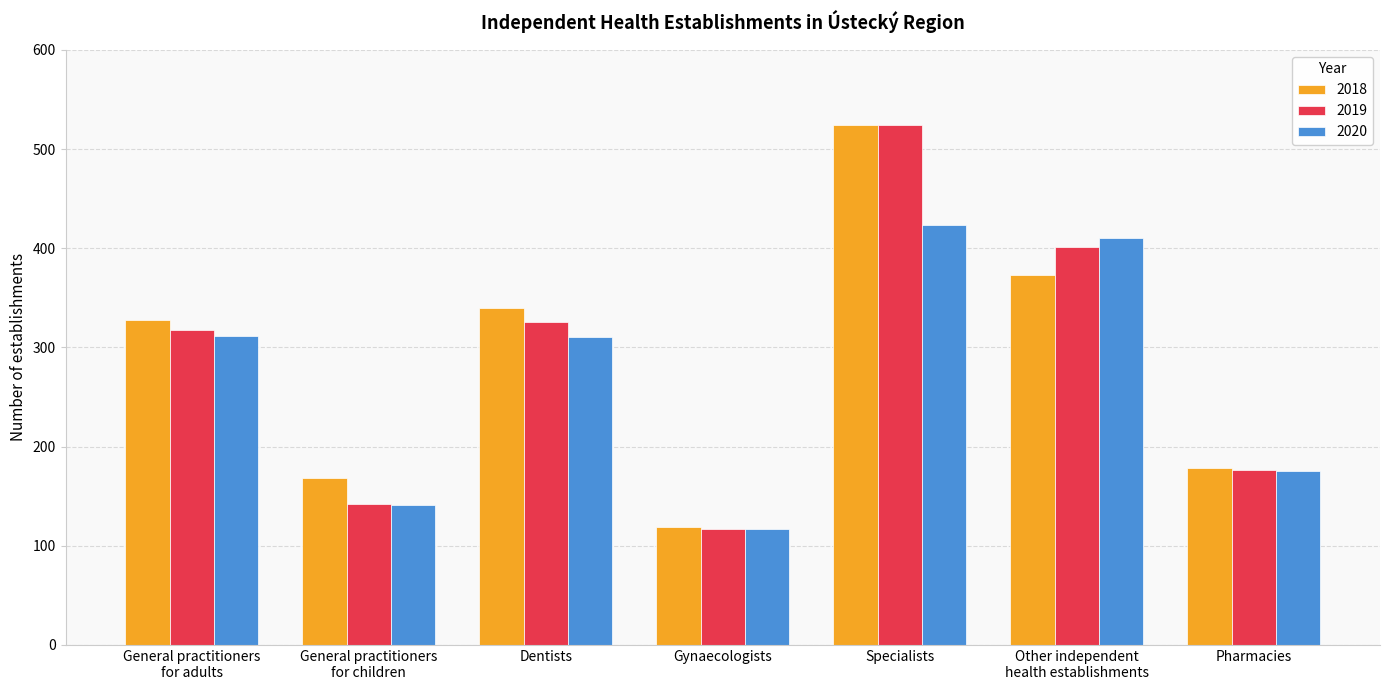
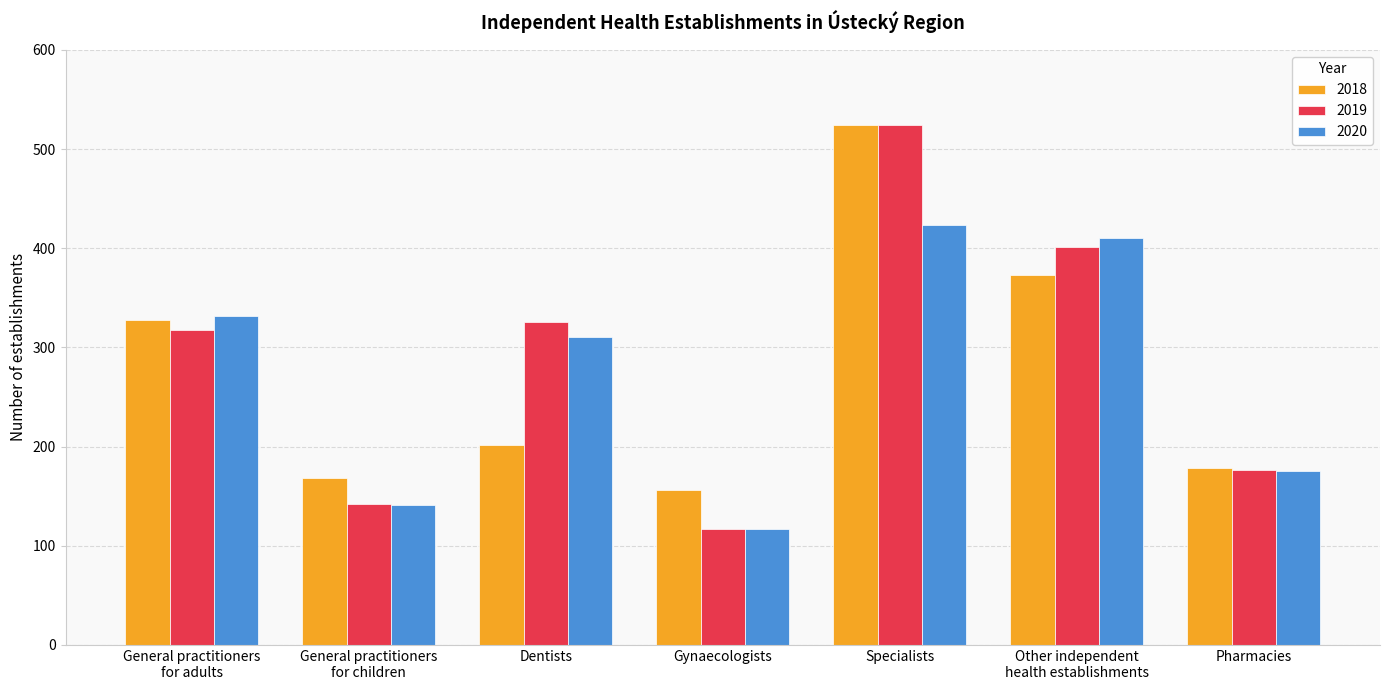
2020, General practitioners for adults: 310 -> 330
2018, Dentists: 340 -> 200
2018, Gynaecologists: 120 -> 160
